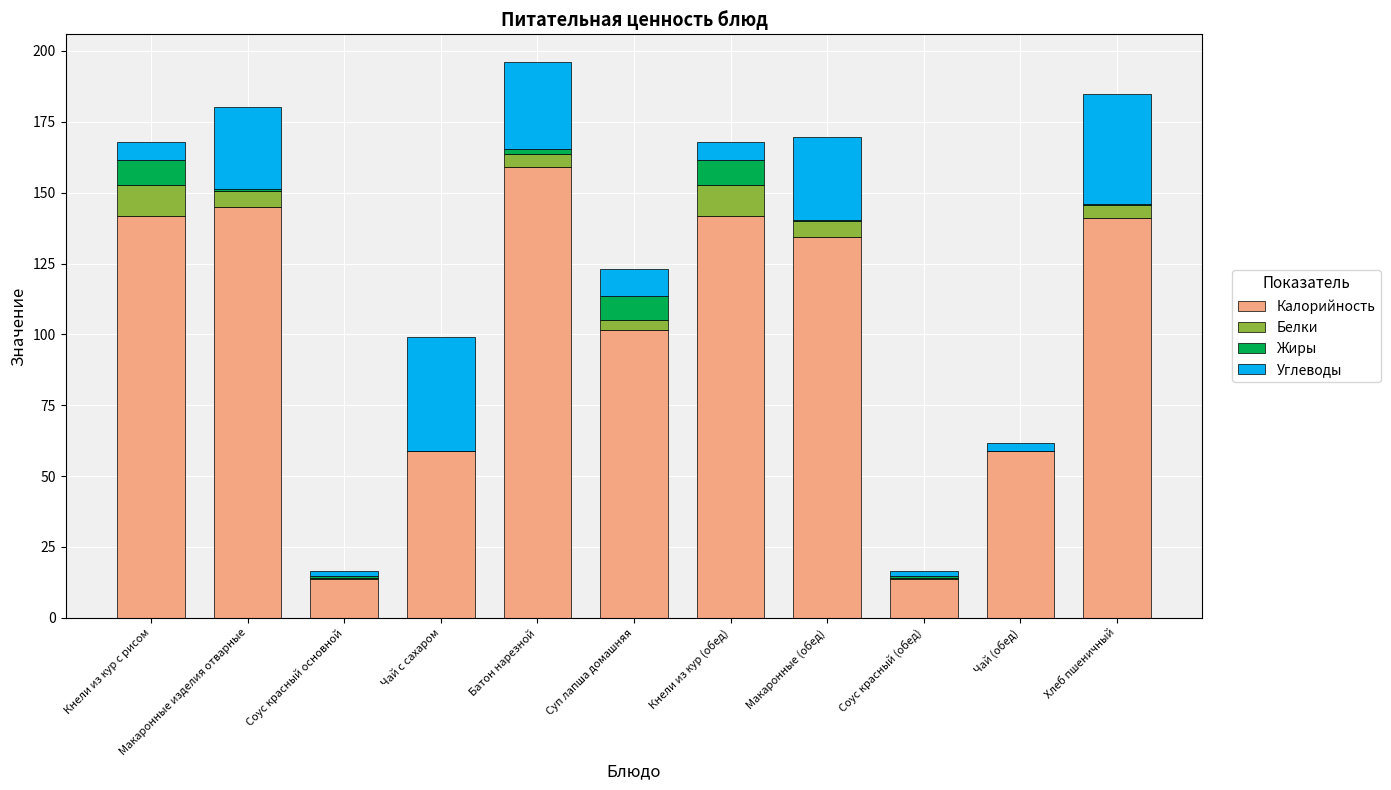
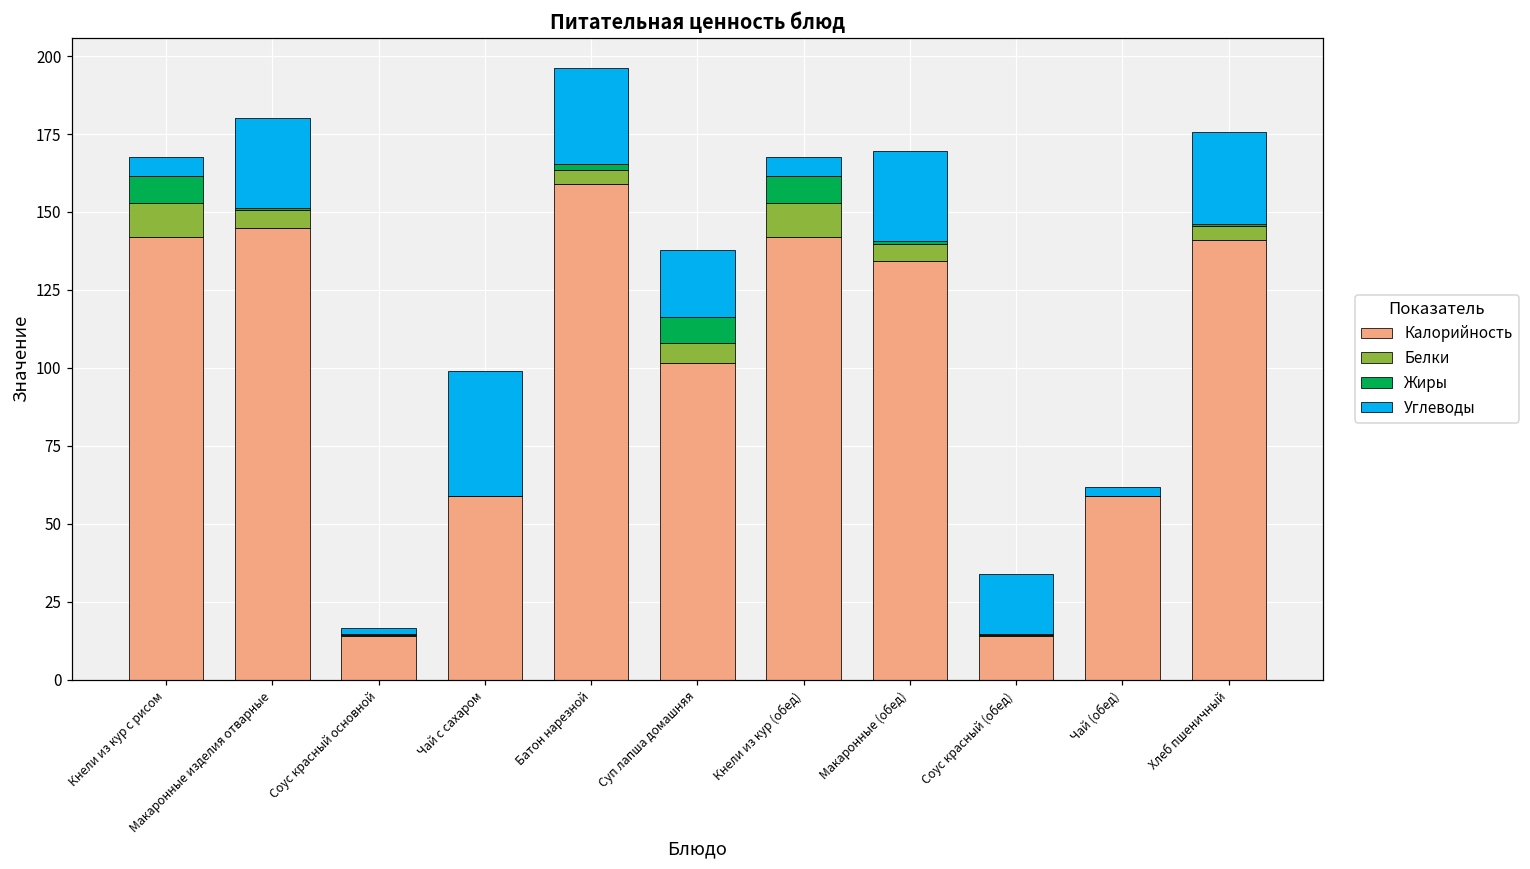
Белки, Суп лапша домашняя: 3 -> 6
Углеводы, Суп лапша домашняя: 10 -> 21
Углеводы, Соус красный (обед): 2 -> 19
Углеводы, Хлеб пшеничный: 39 -> 30
